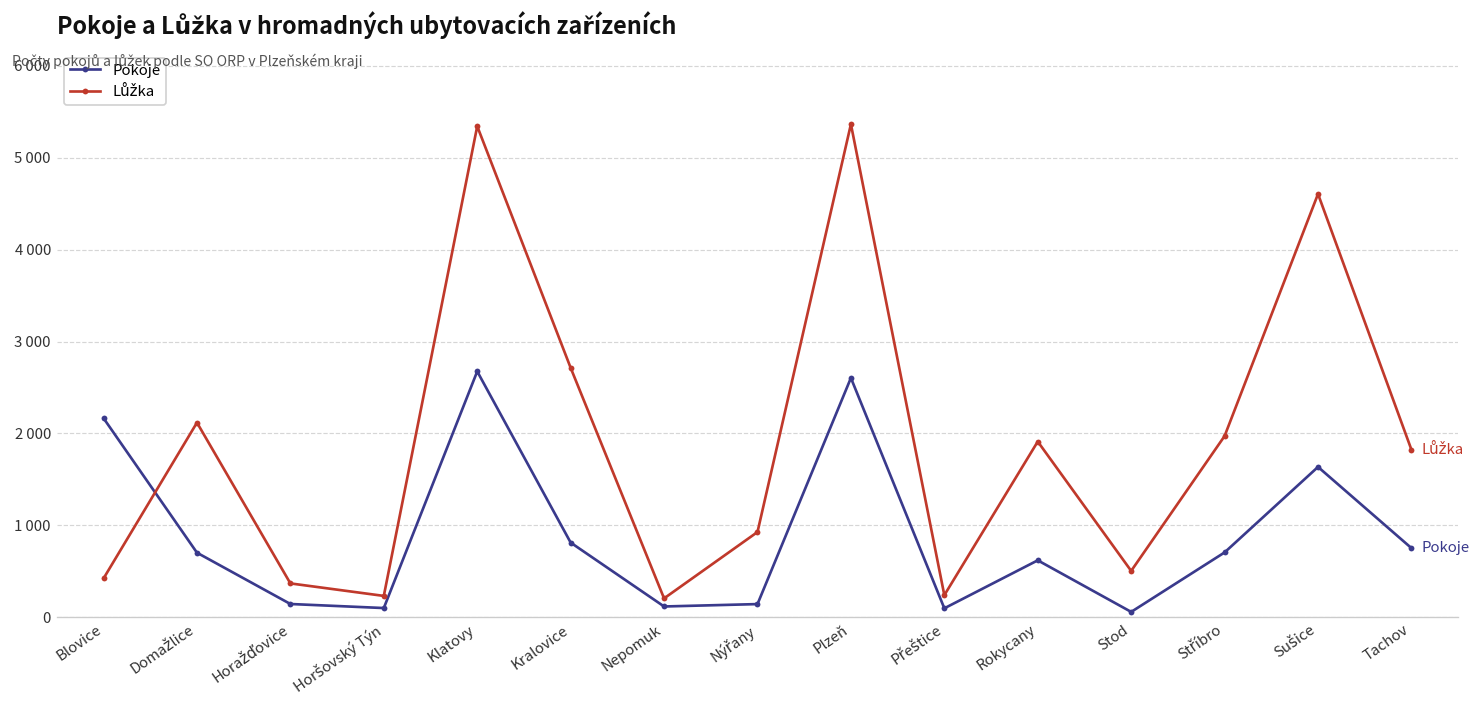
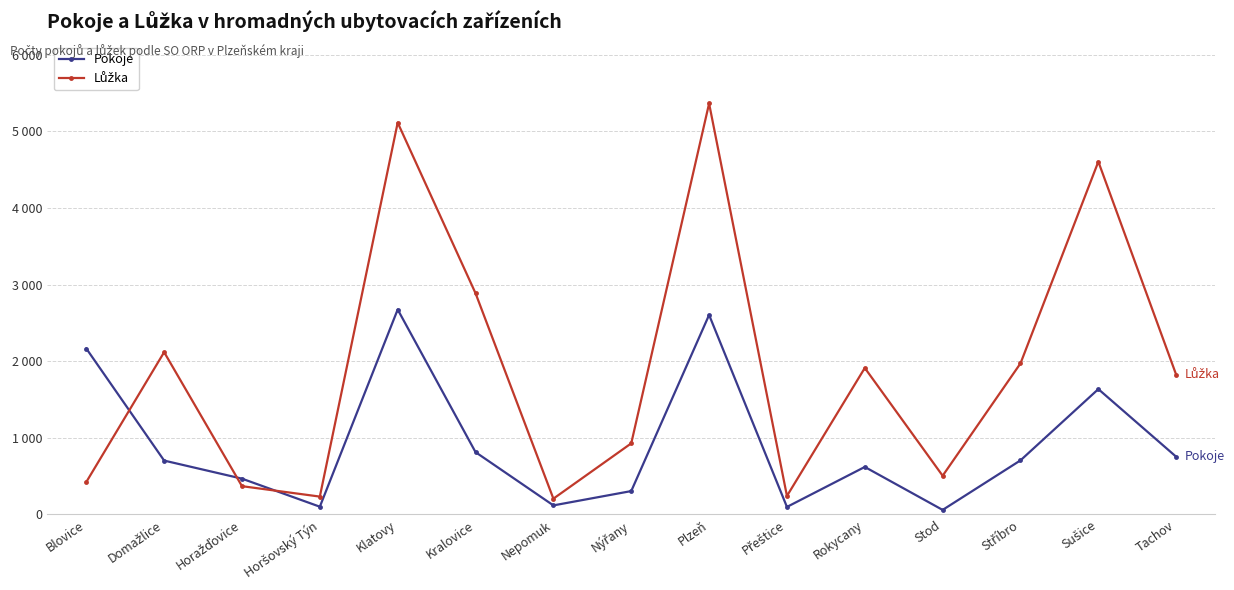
Pokoje, Horažďovice: 100 -> 500
Lůžka, Klatovy: 5300 -> 5100
Lůžka, Kralovice: 2700 -> 2900
Pokoje, Nýřany: 100 -> 300
